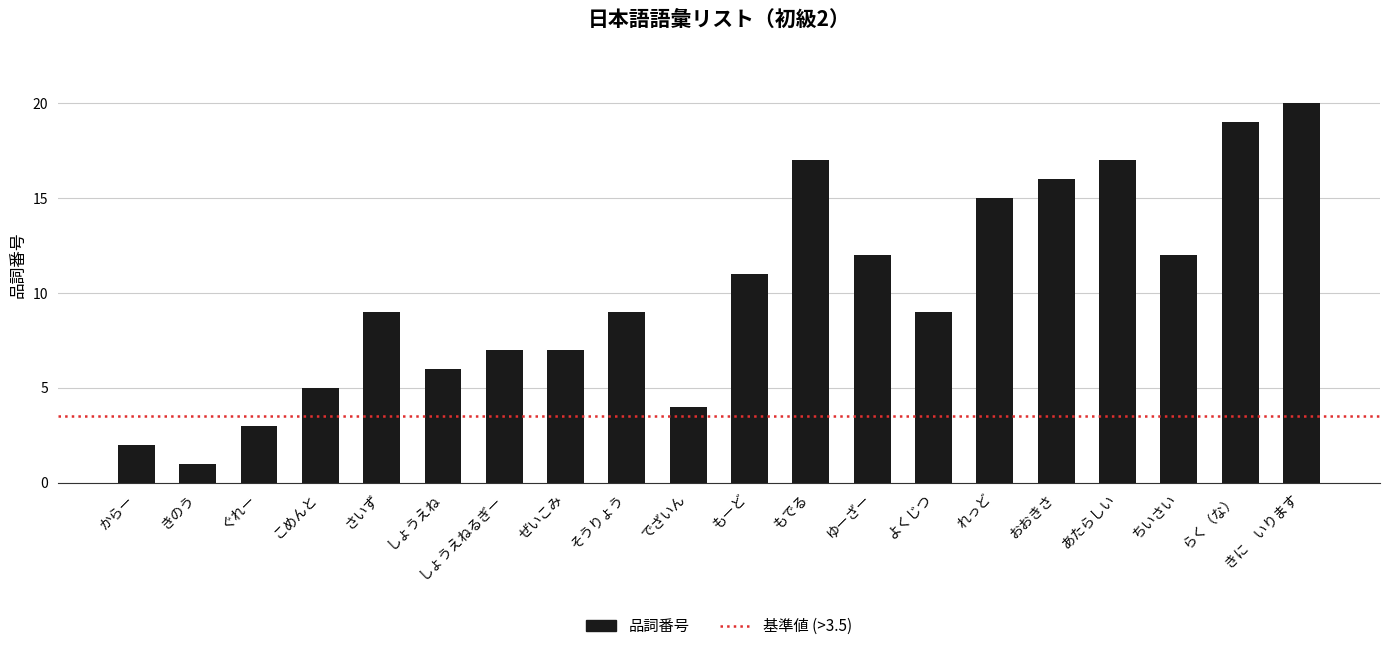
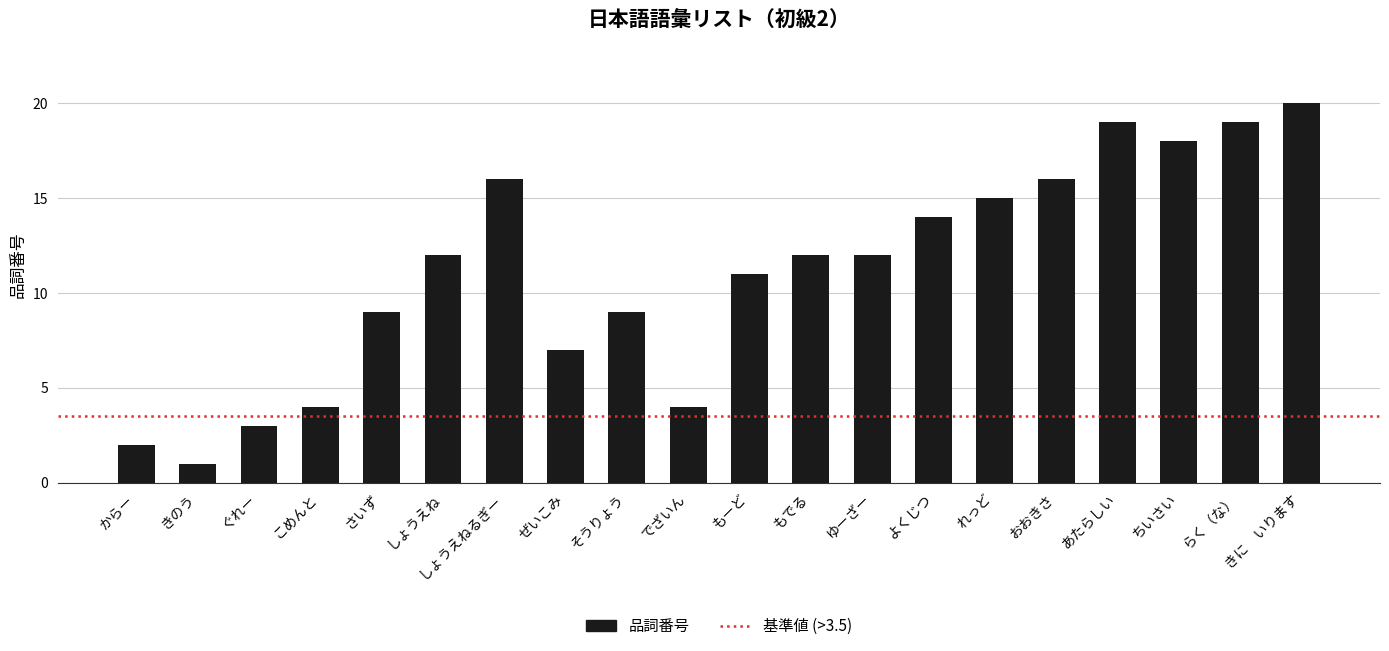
こめんと: 5 -> 4
しょうえね: 6 -> 12
しょうえねるぎー: 7 -> 16
もでる: 17 -> 12
よくじつ: 9 -> 14
あたらしい: 17 -> 19
ちいさい: 12 -> 18
